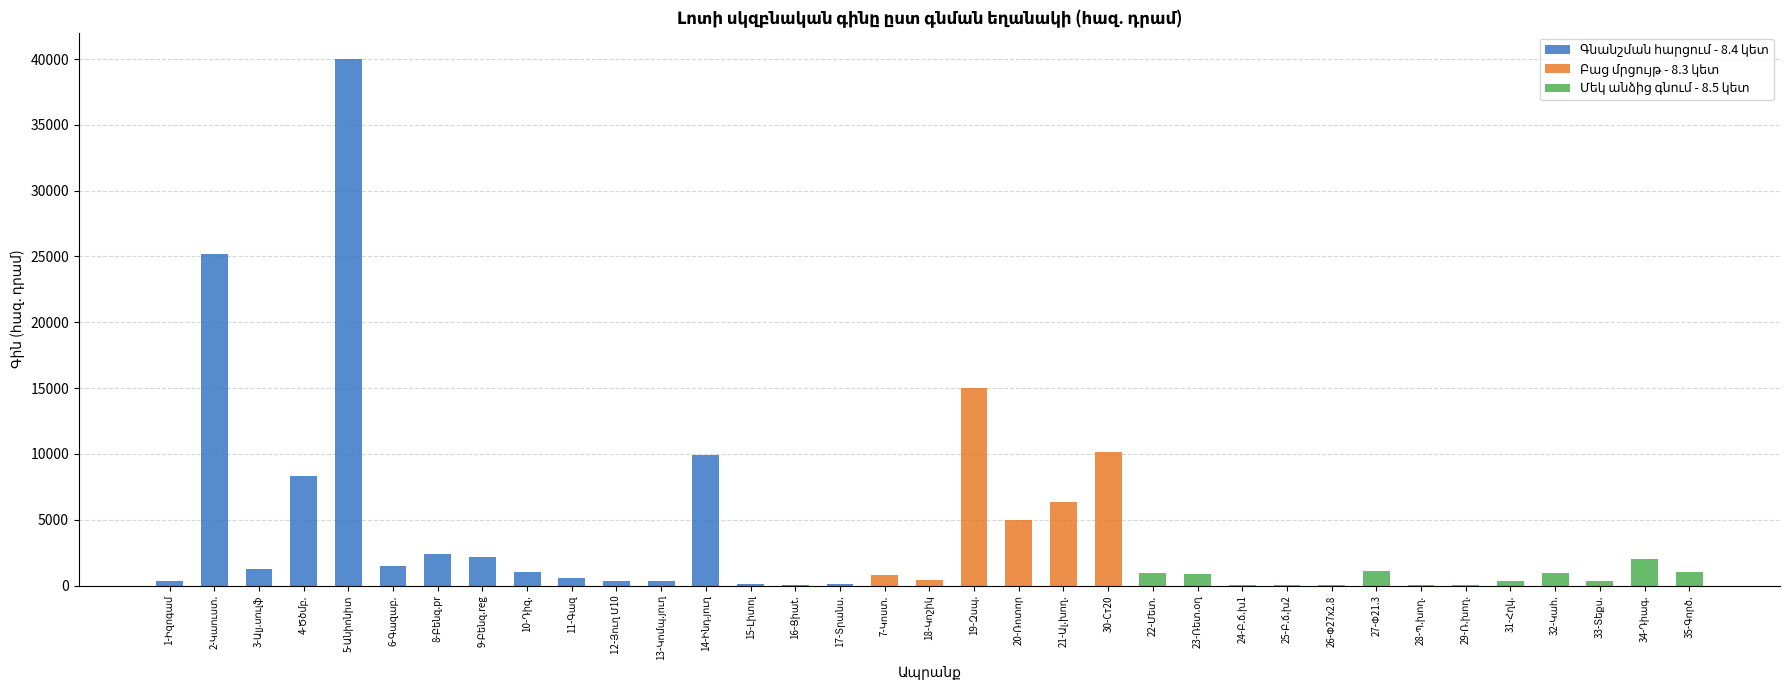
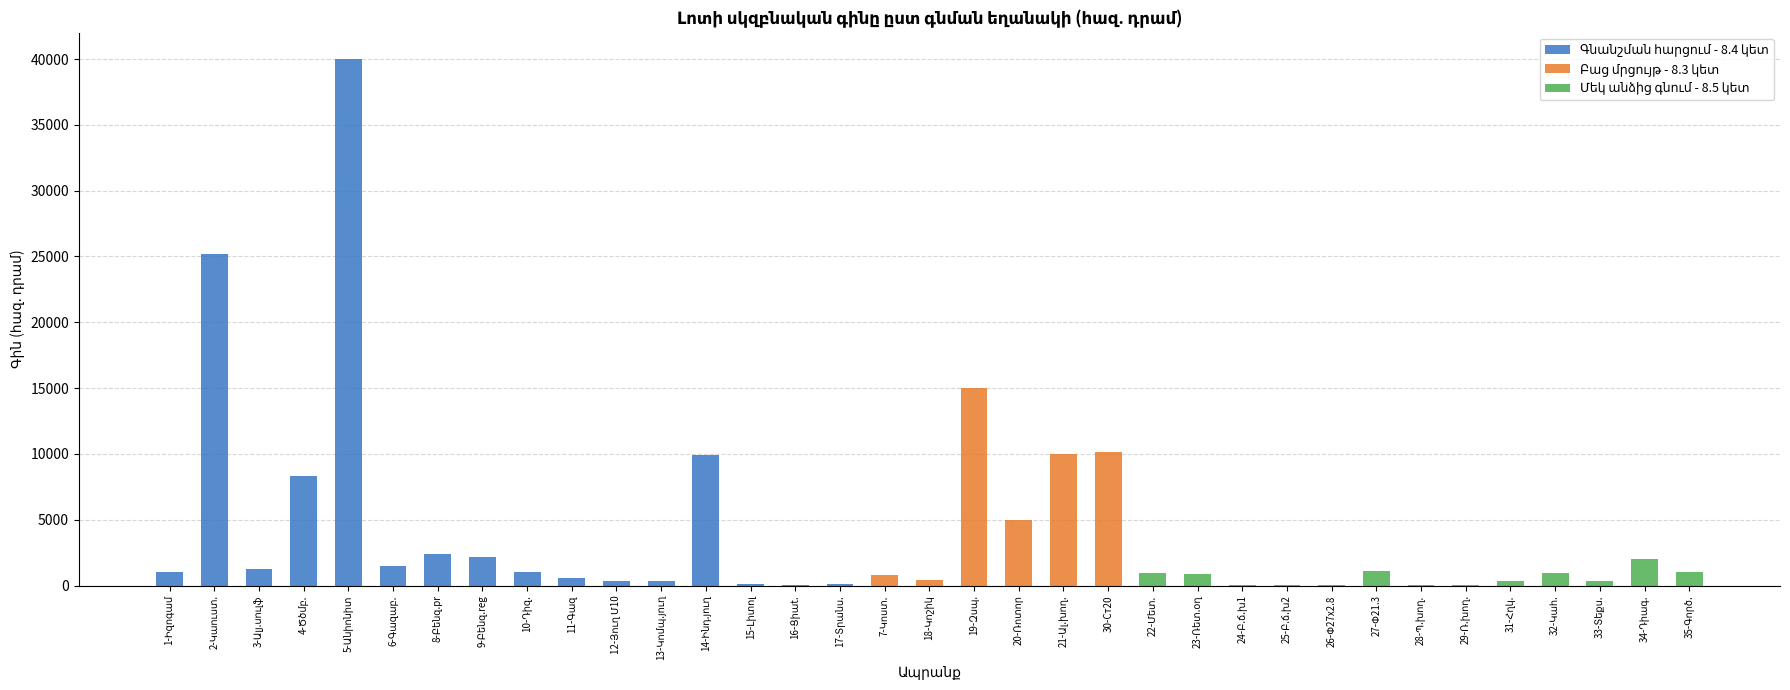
Գնանշման հարցում - 8.4 կետ, 1-Իզոգամ: 300 -> 1000
Բաց մրցույթ - 8.3 կետ, 21-Ալ.խող.: 6300 -> 10000
